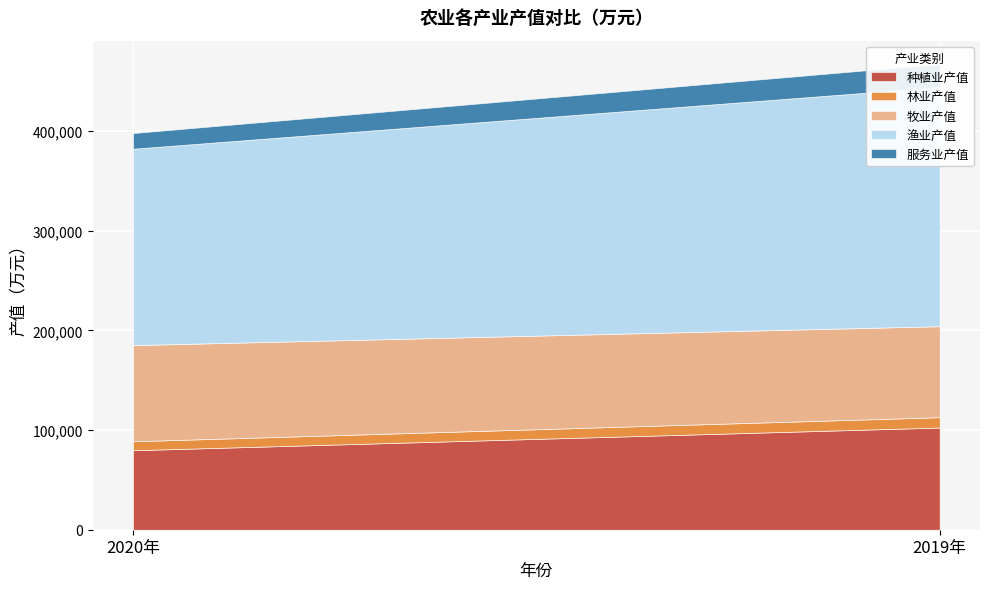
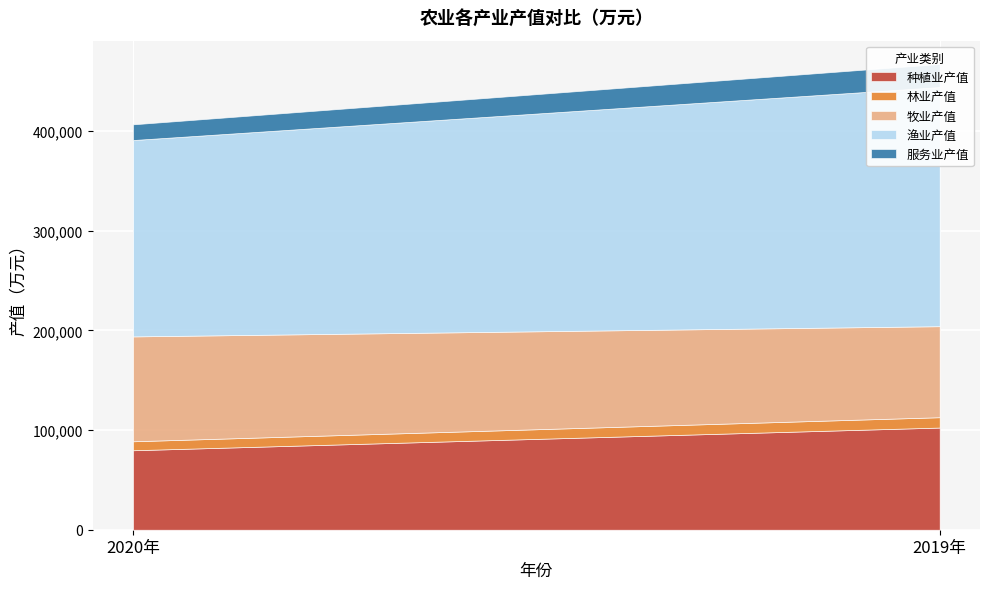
牧业产值, 2020年: 100,000 -> 110,000
